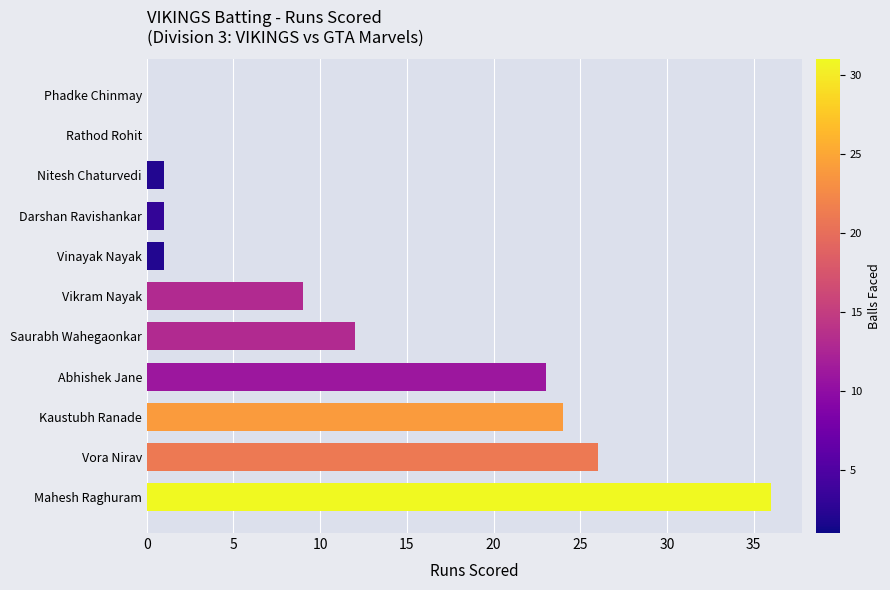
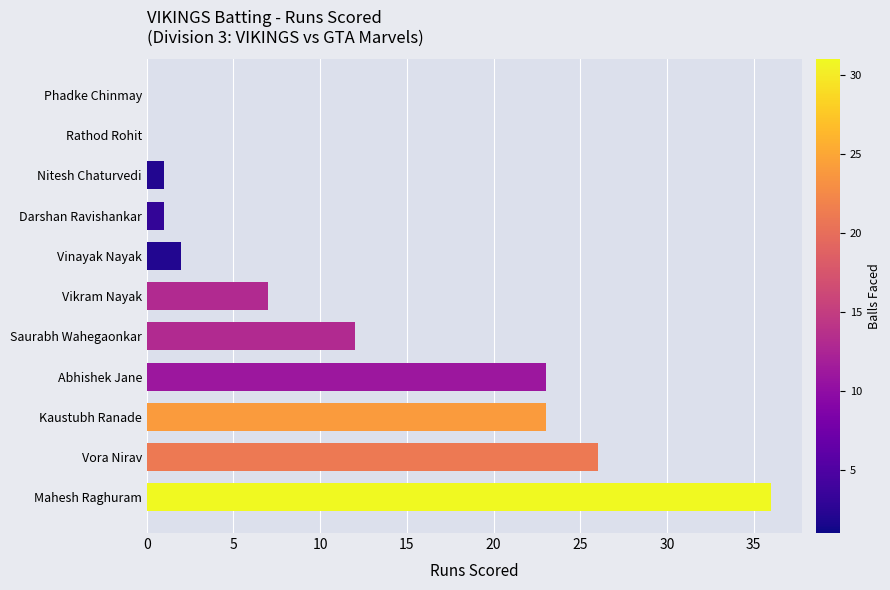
Vinayak Nayak: 1 -> 2
Vikram Nayak: 9 -> 7
Kaustubh Ranade: 24 -> 23
